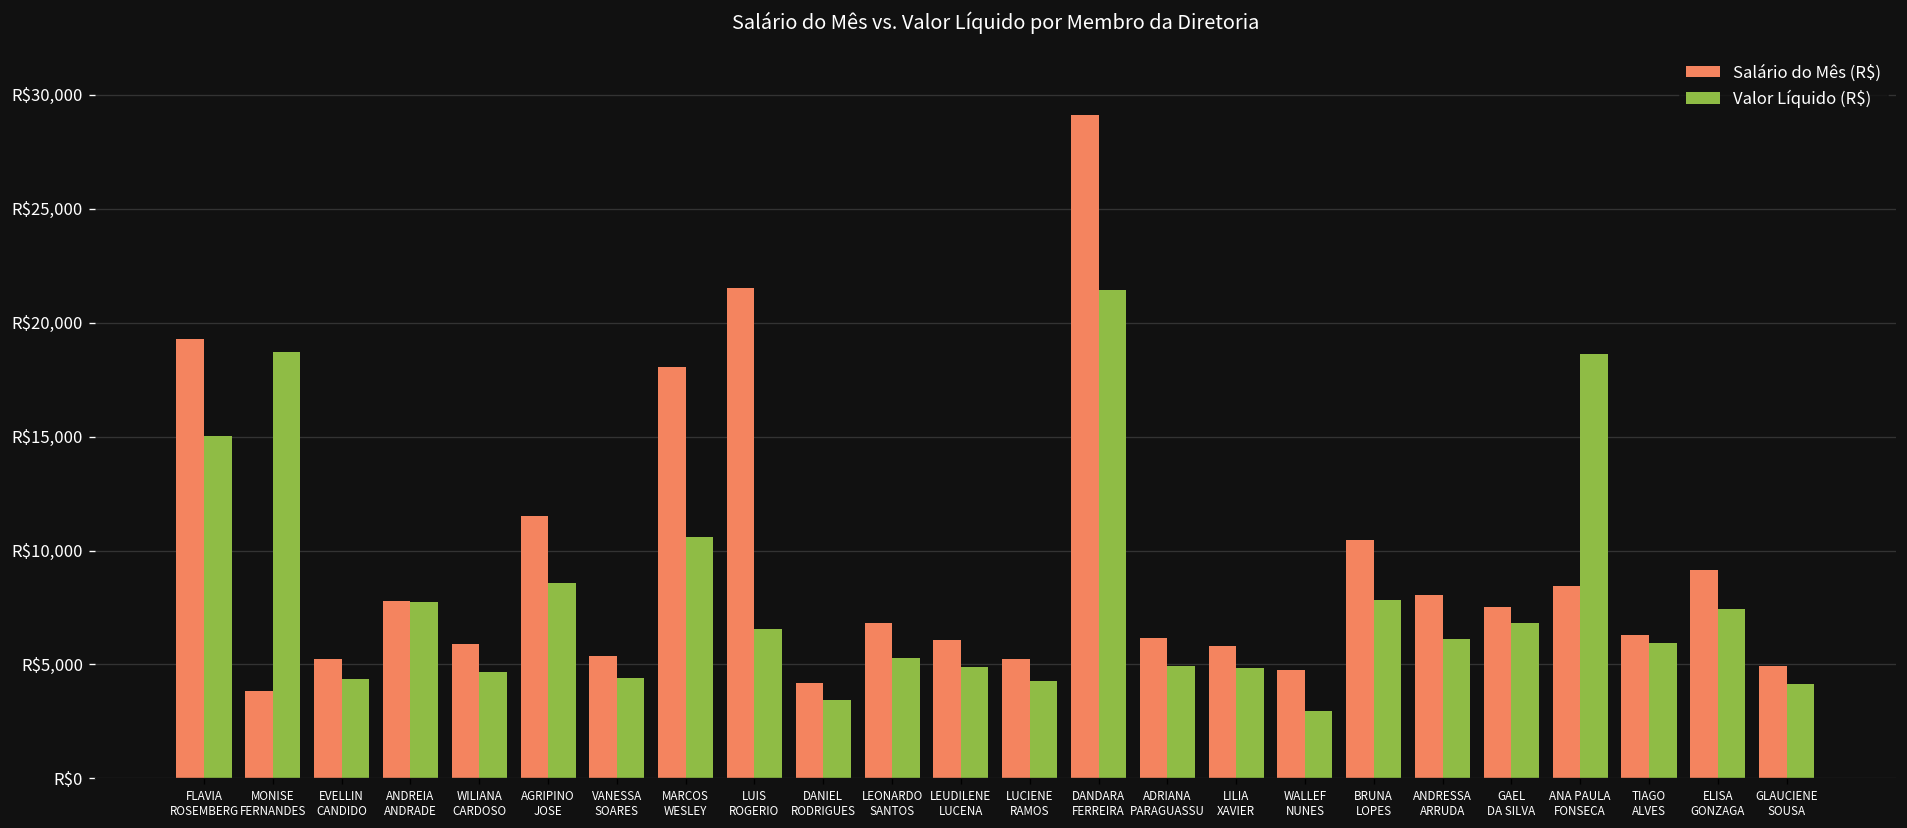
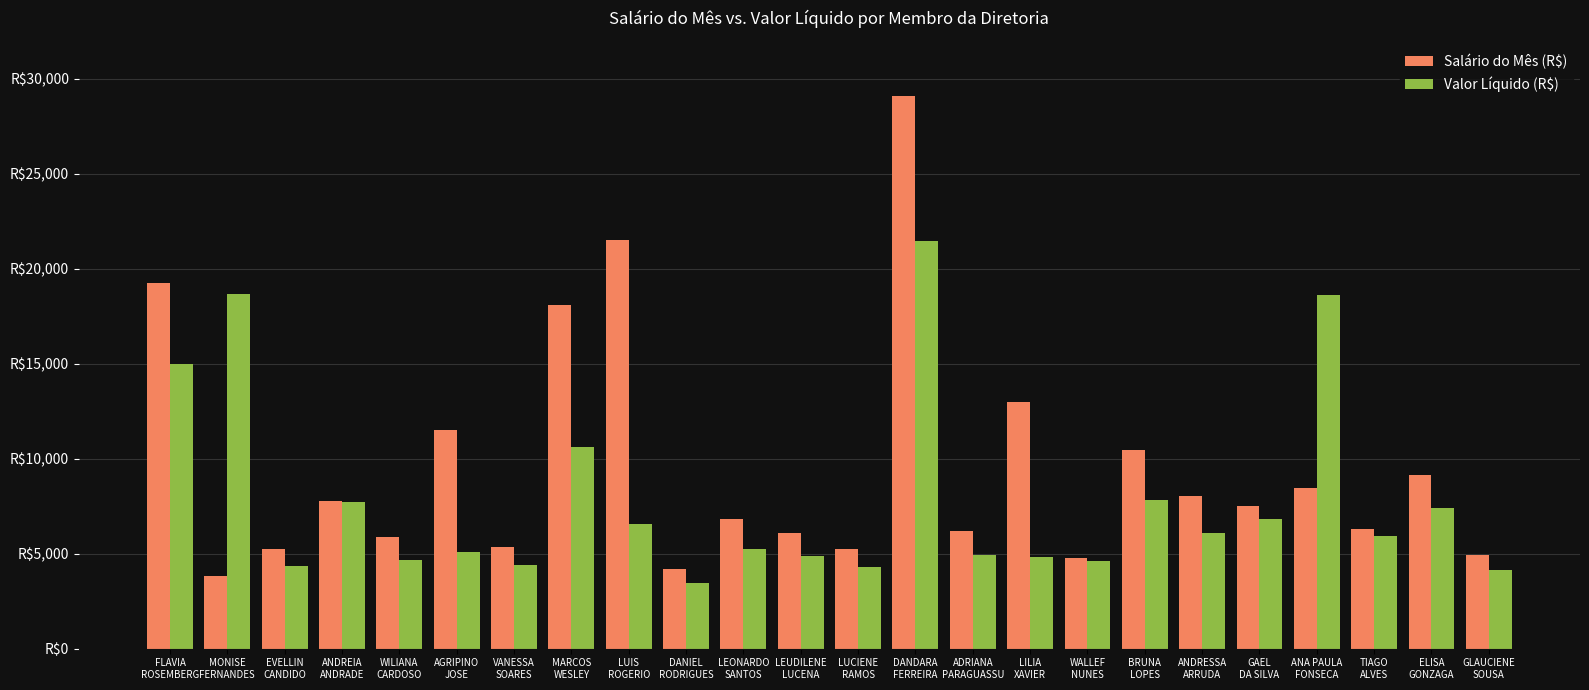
Valor Líquido (R$), AGRIPINO JOSE: R$8,600 -> R$5,100
Salário do Mês (R$), LILIA XAVIER: R$5,800 -> R$13,000
Valor Líquido (R$), WALLEF NUNES: R$2,900 -> R$4,600
